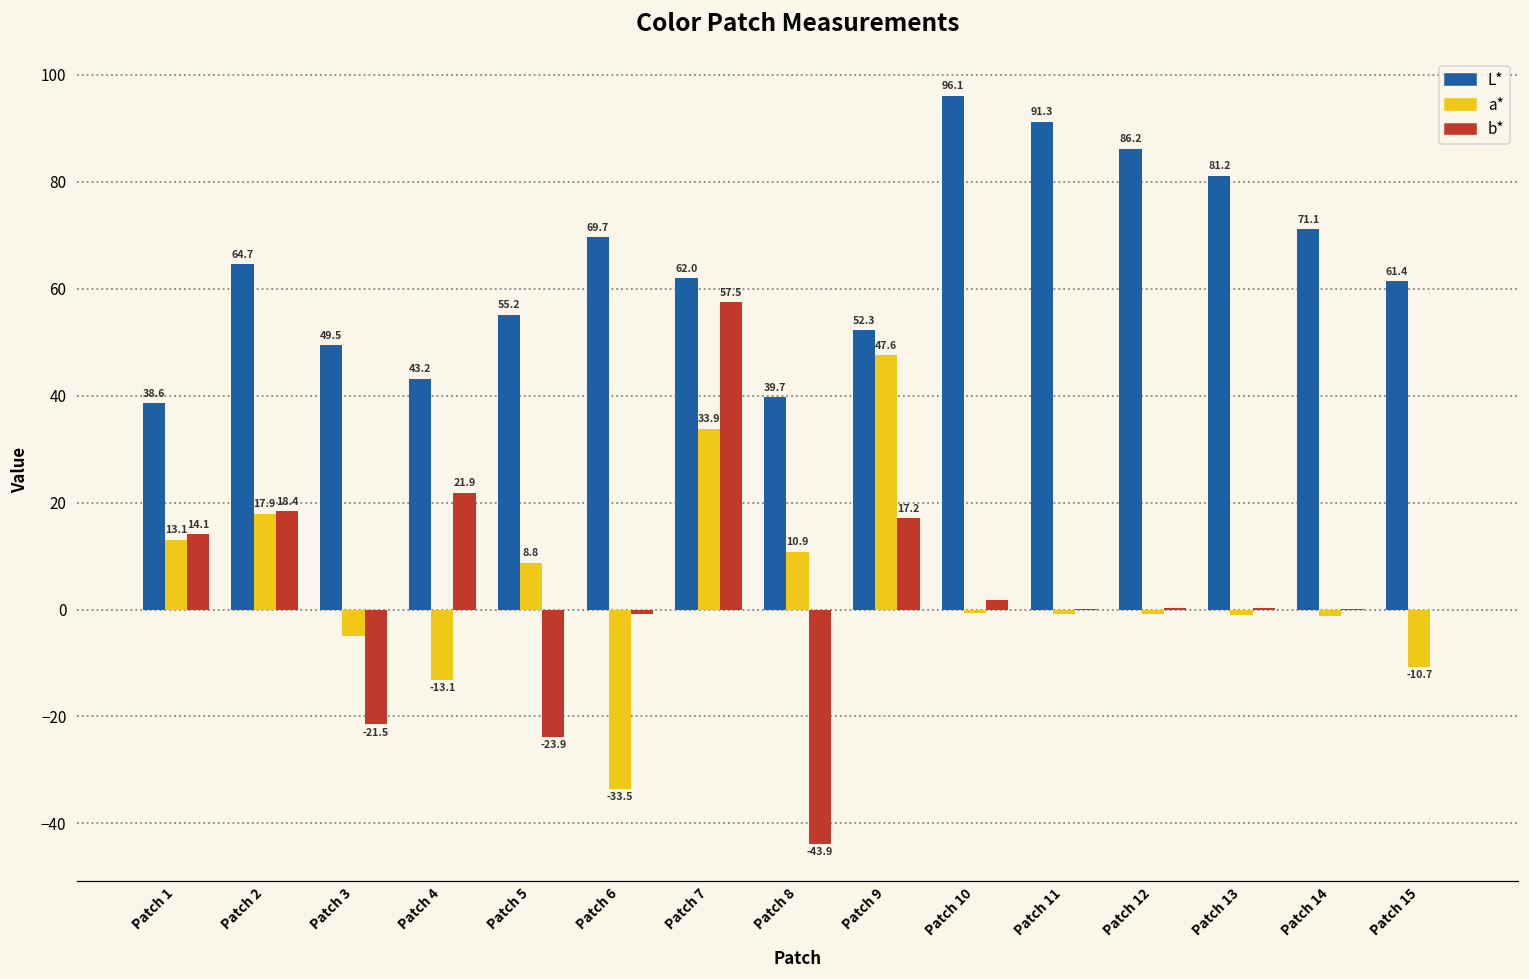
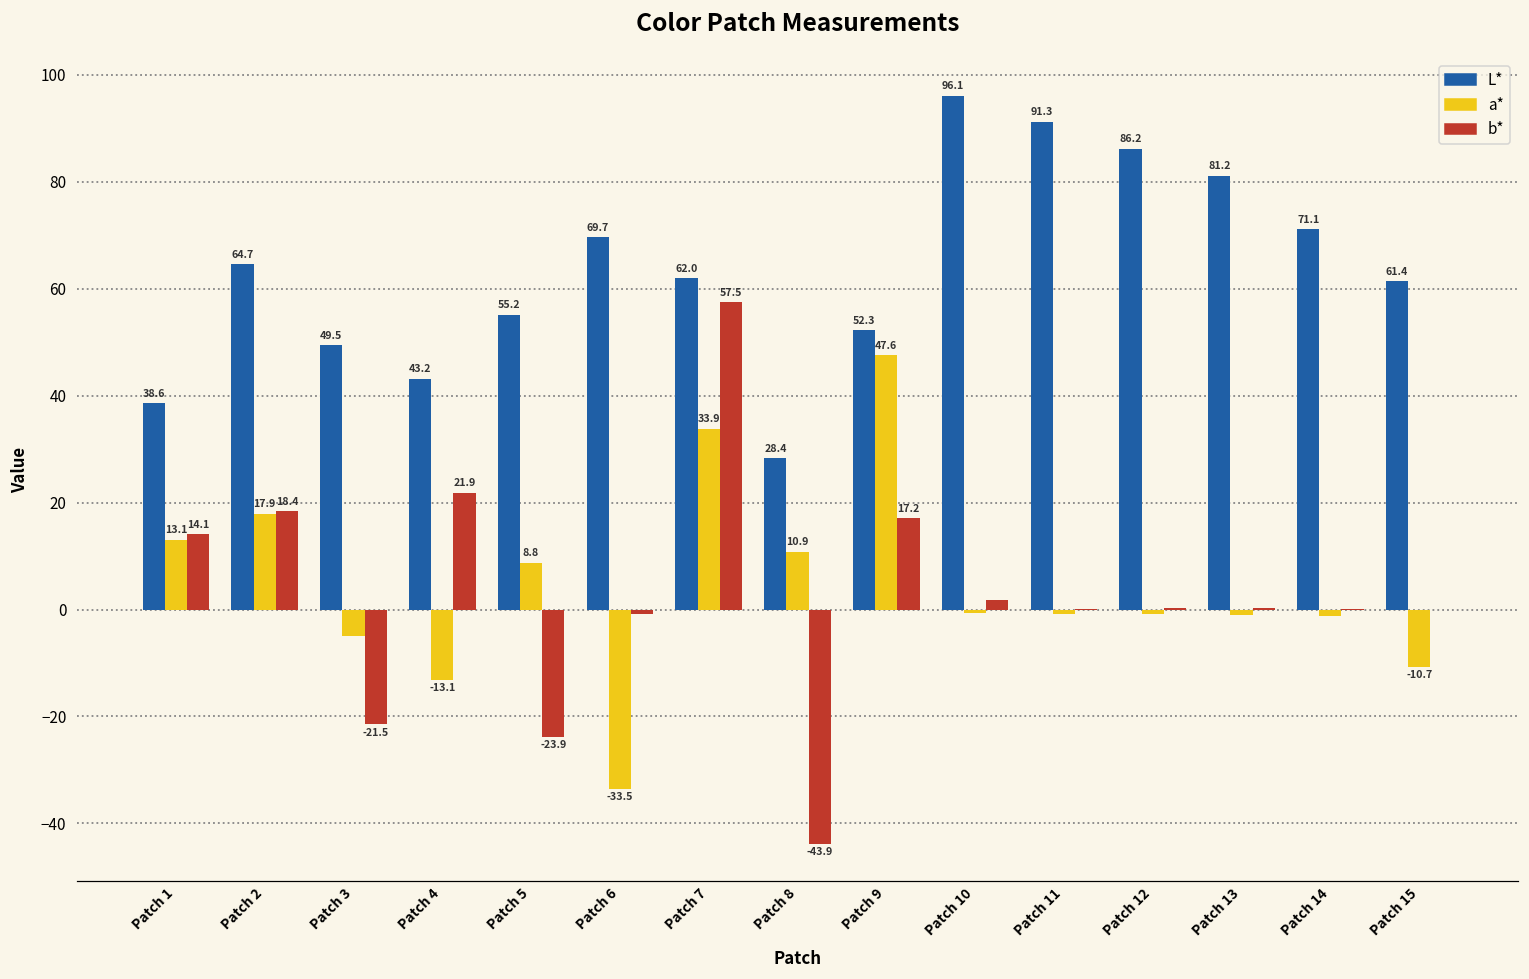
L*, Patch 8: 39.7 -> 28.4
